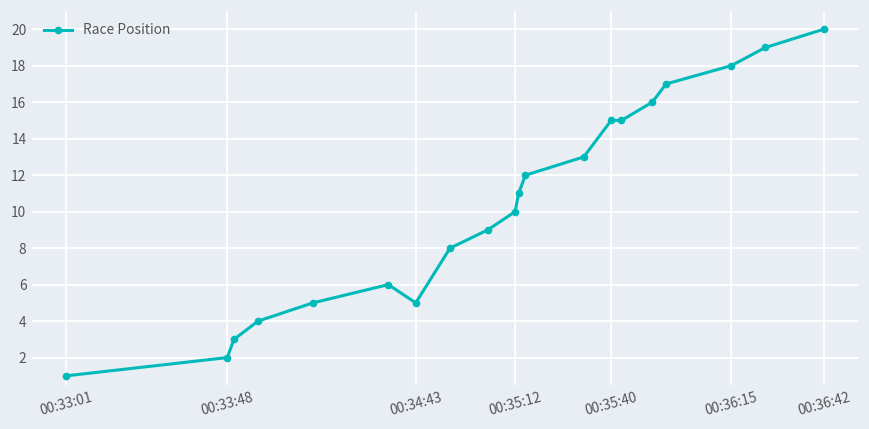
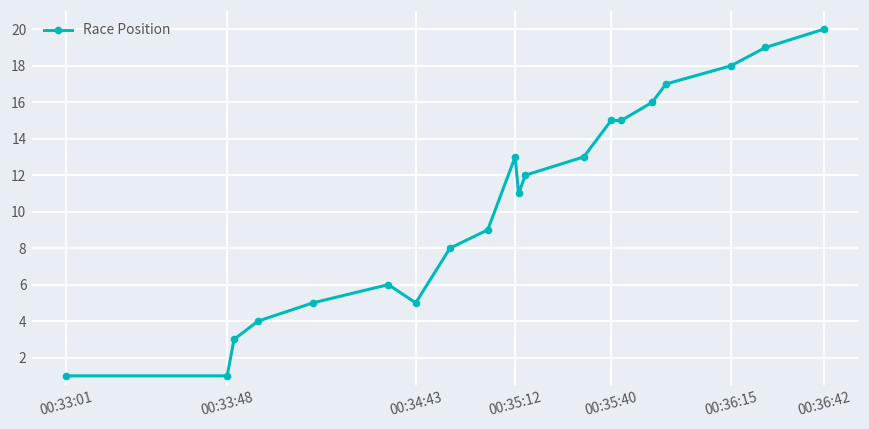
00:33:48: 2 -> 1
00:35:12: 10 -> 13
